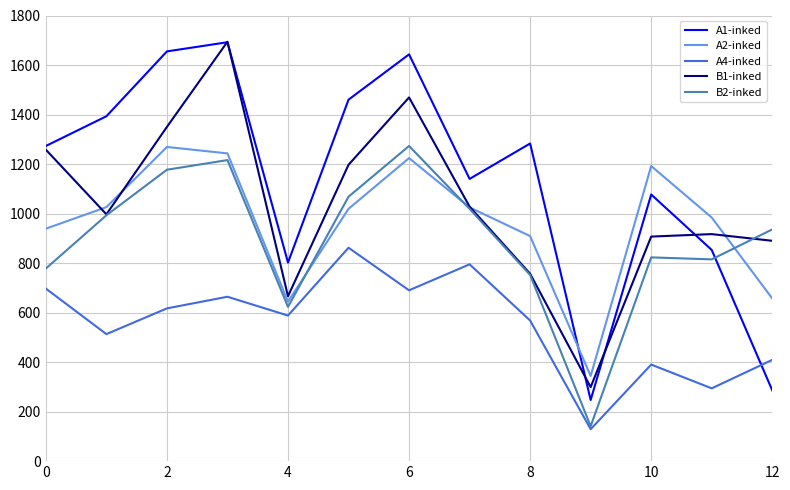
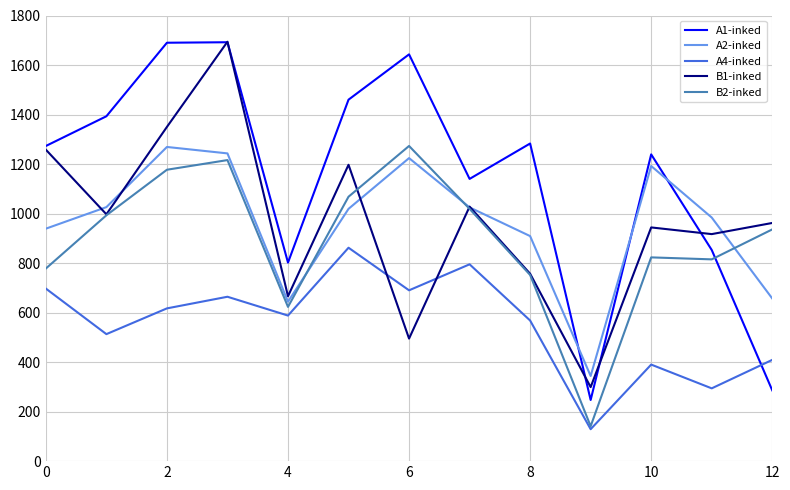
A1-inked, 2: 1660 -> 1690
B1-inked, 6: 1470 -> 500
A1-inked, 10: 1080 -> 1240
B1-inked, 10: 910 -> 940
B1-inked, 12: 890 -> 960
